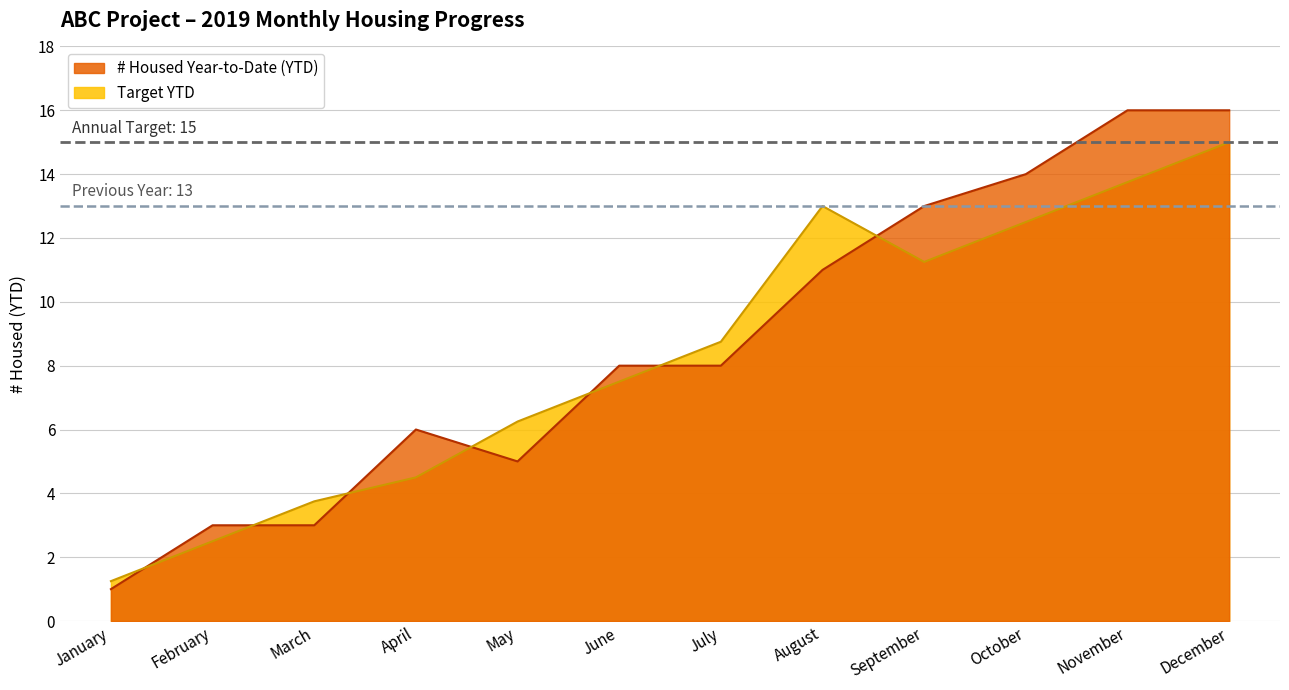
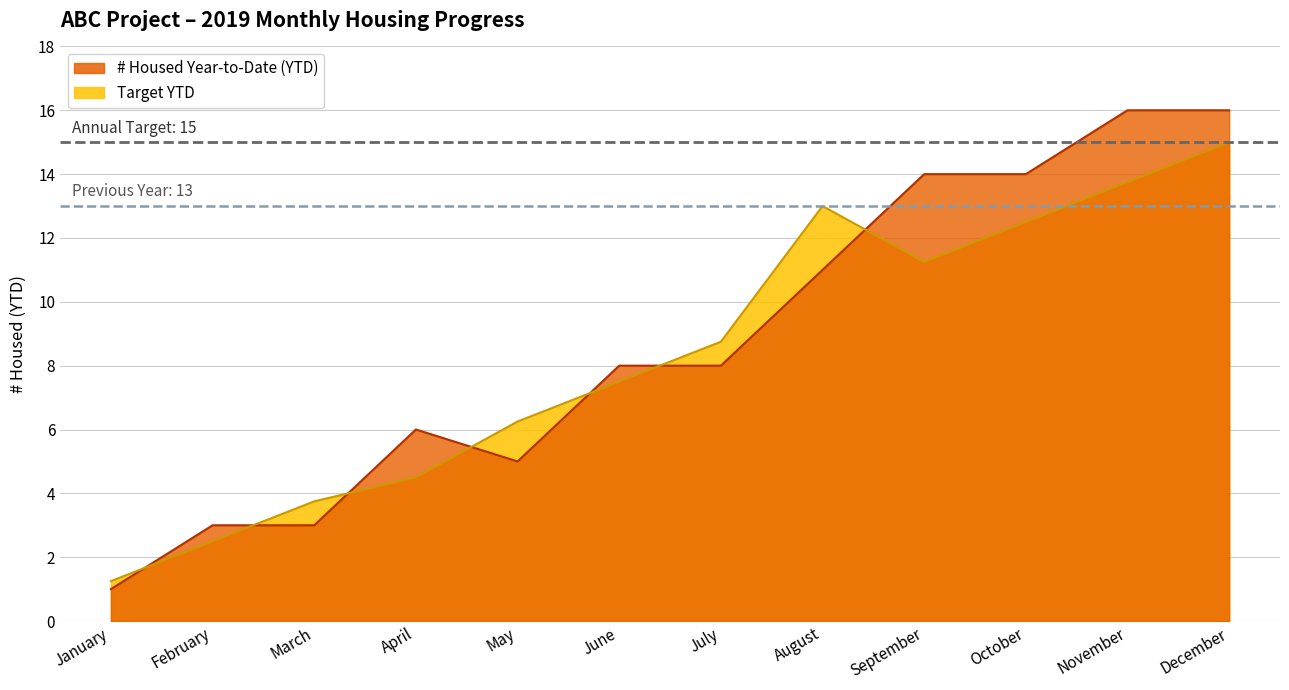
# Housed Year-to-Date (YTD), September: 13 -> 14
